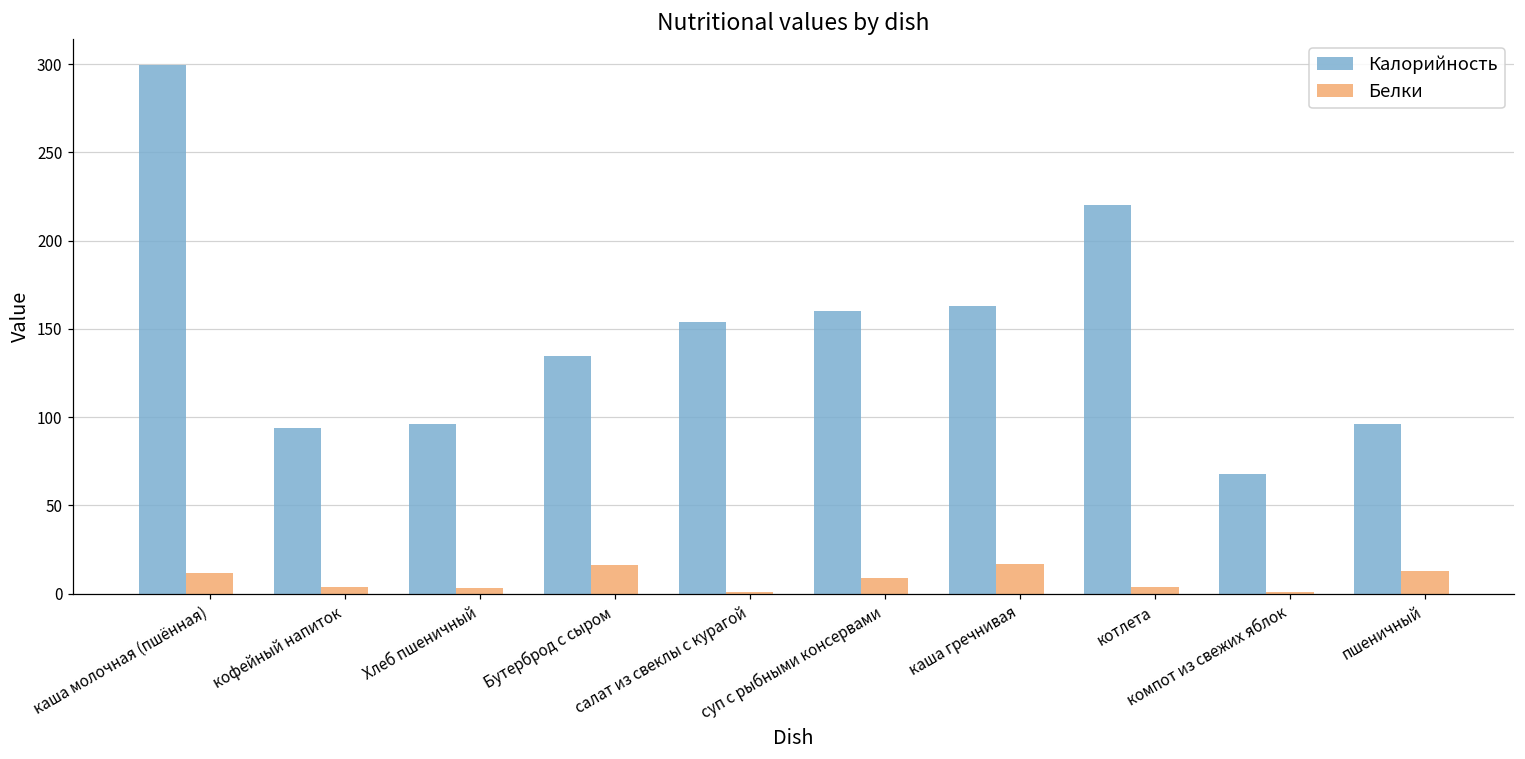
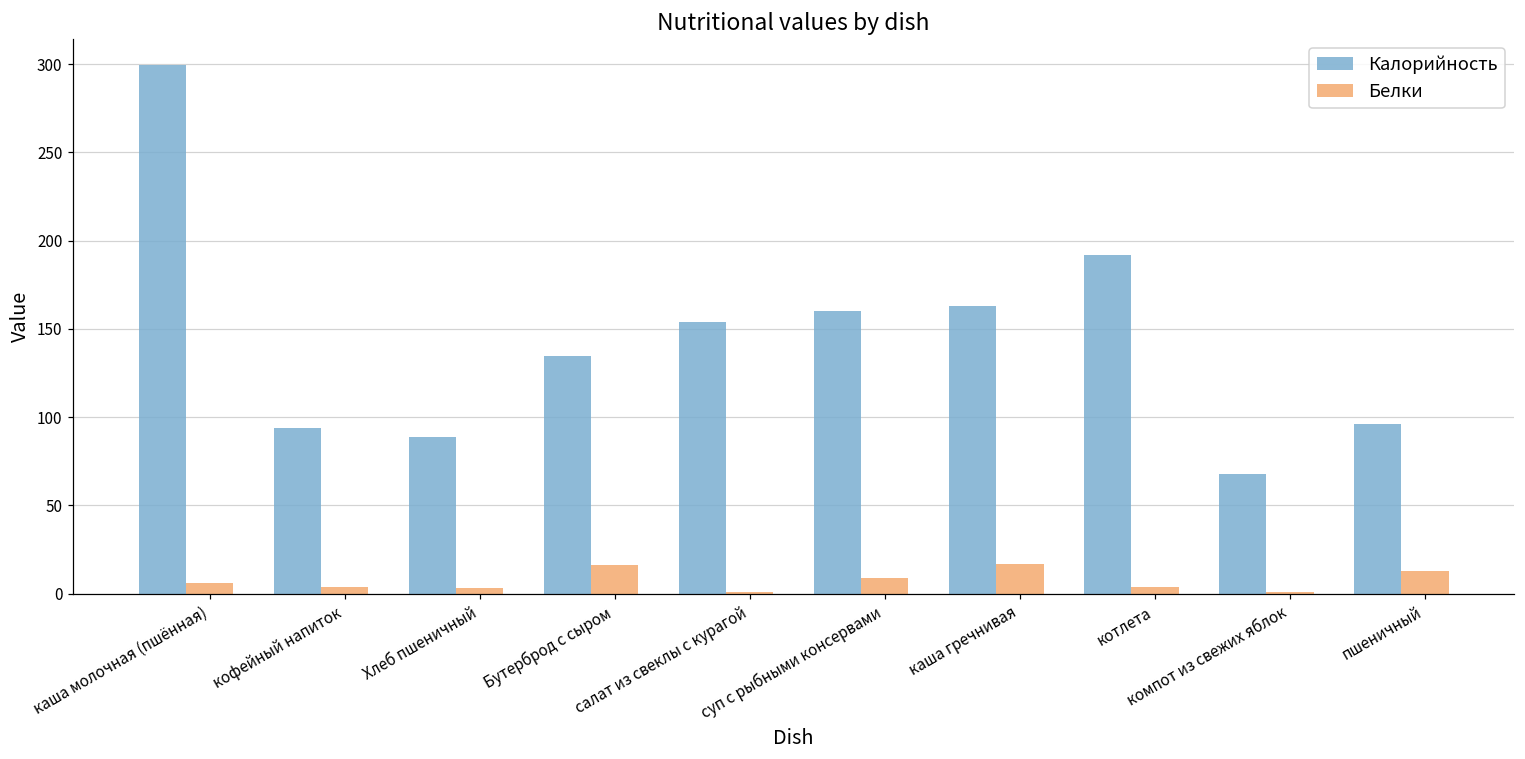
Белки, каша молочная (пшённая): 12 -> 6
Калорийность, Хлеб пшеничный: 96 -> 89
Калорийность, котлета: 220 -> 192
